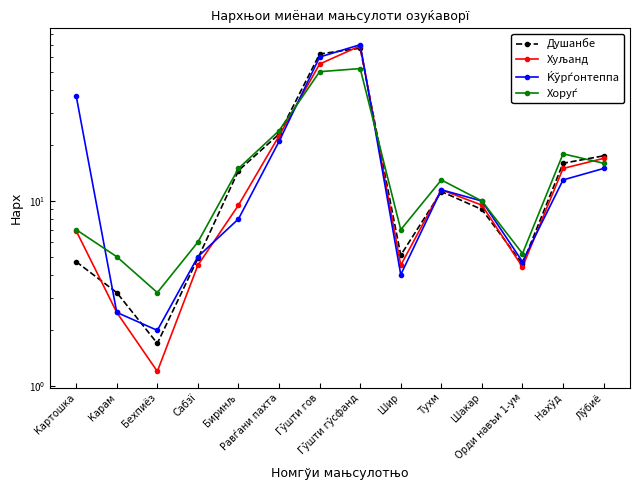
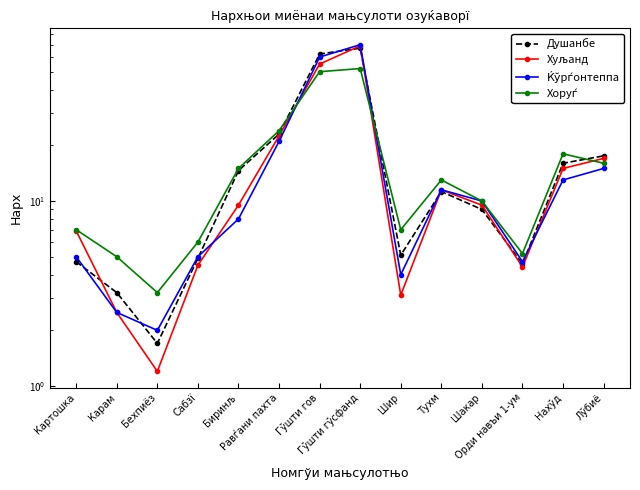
Ќўрѓонтеппа, Картошка: 37 -> 5
Хуљанд, Шир: 4.5 -> 3.1
